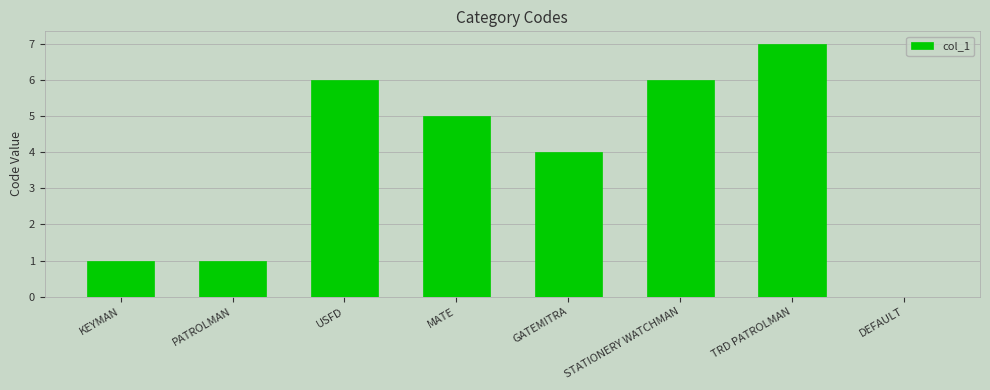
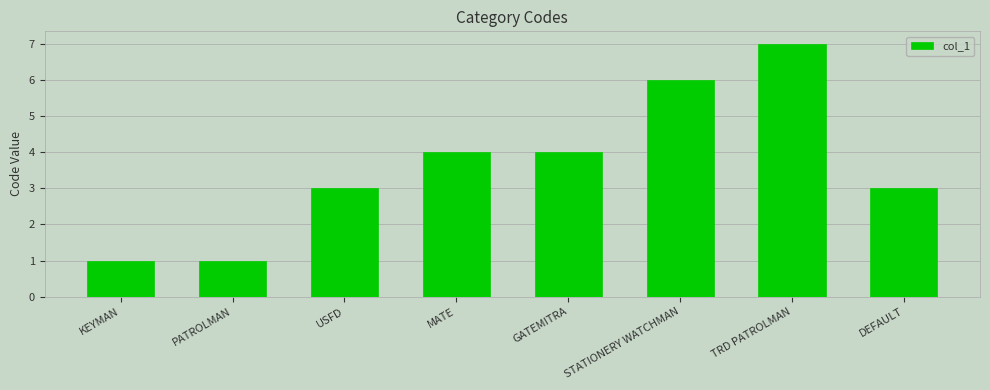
USFD: 6 -> 3
MATE: 5 -> 4
DEFAULT: 0 -> 3
